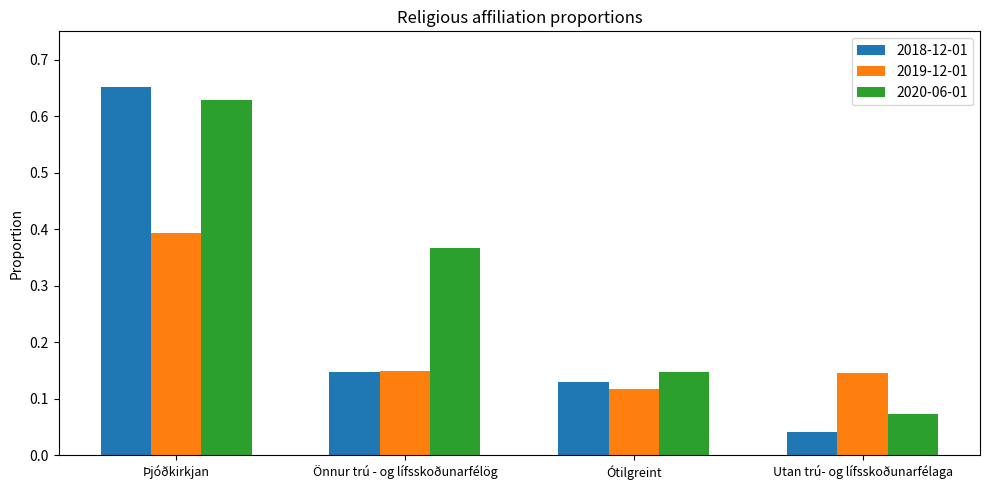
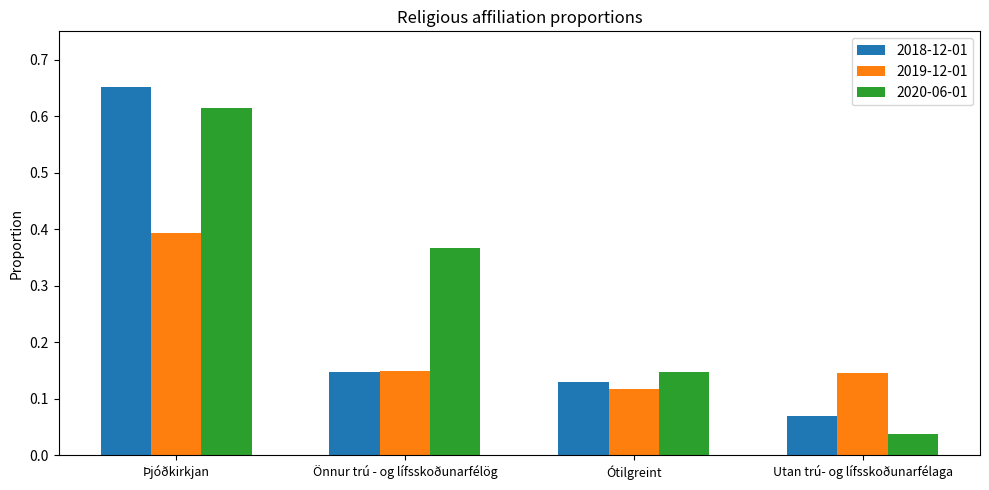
2020-06-01, Þjóðkirkjan: 0.63 -> 0.61
2018-12-01, Utan trú- og lífsskoðunarfélaga: 0.04 -> 0.07
2020-06-01, Utan trú- og lífsskoðunarfélaga: 0.07 -> 0.04
